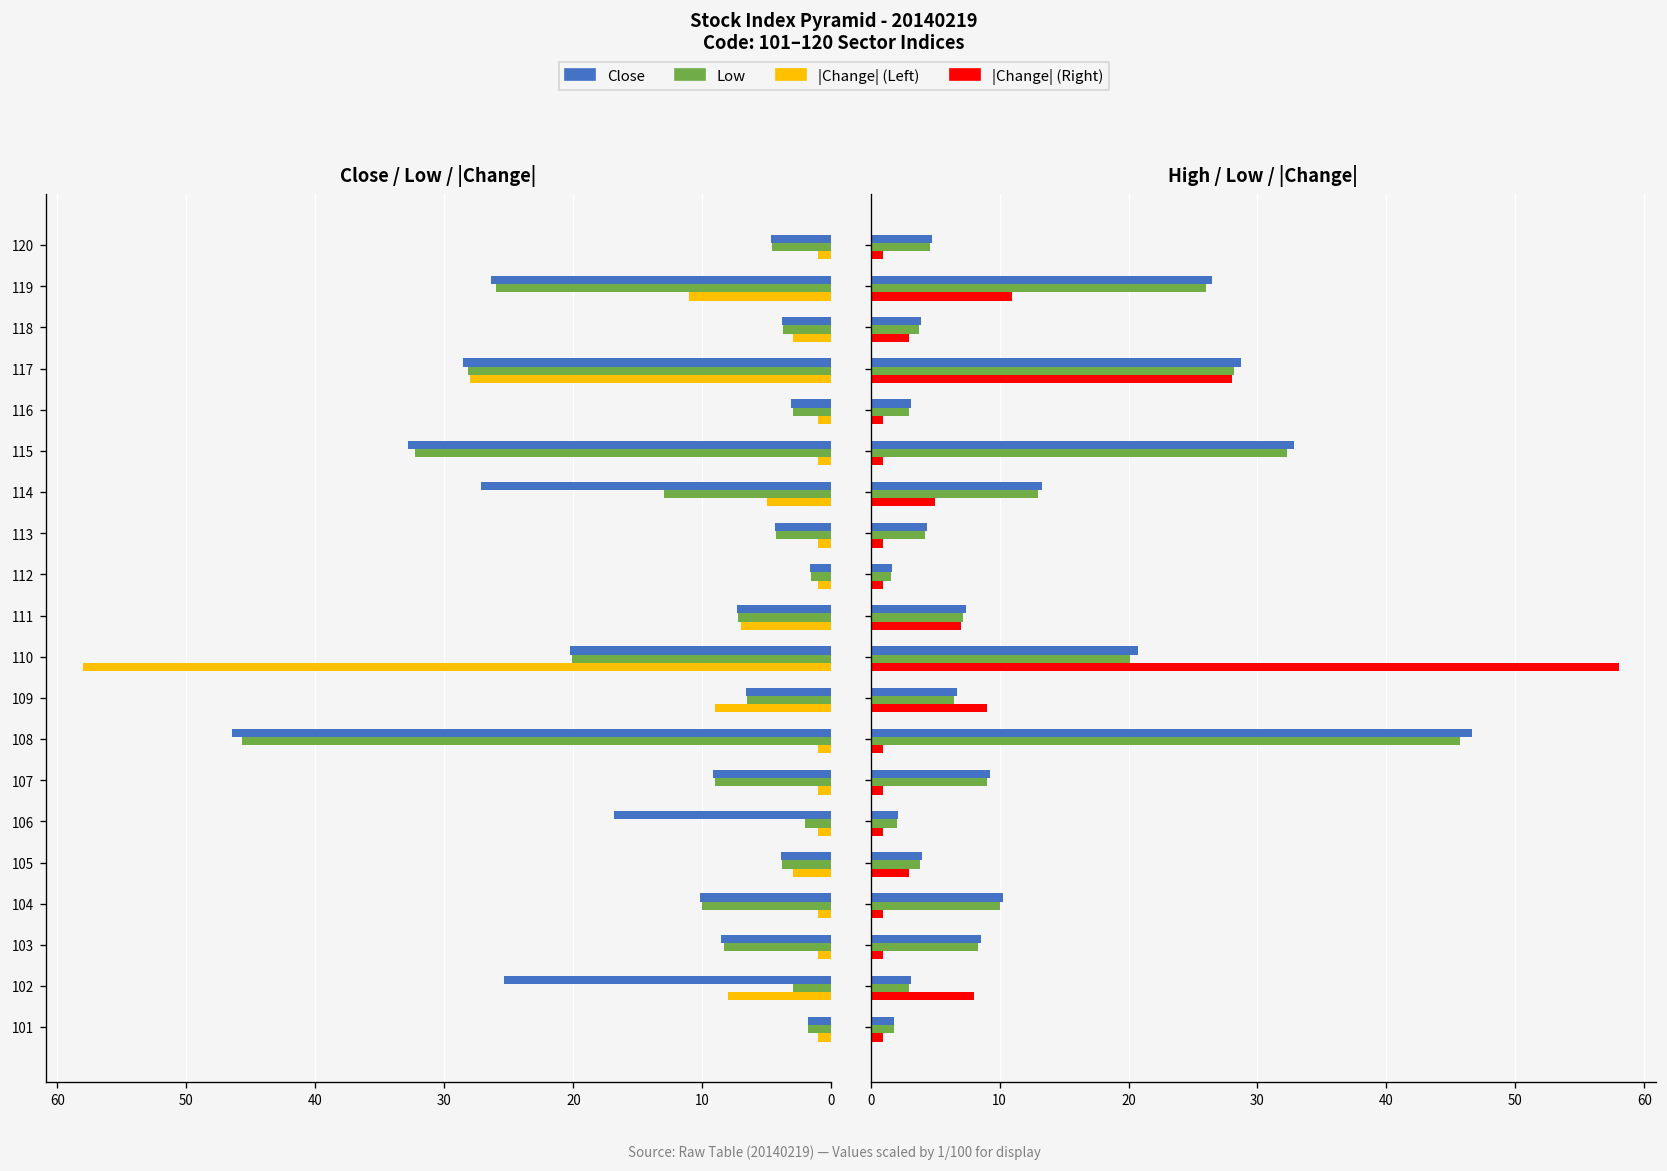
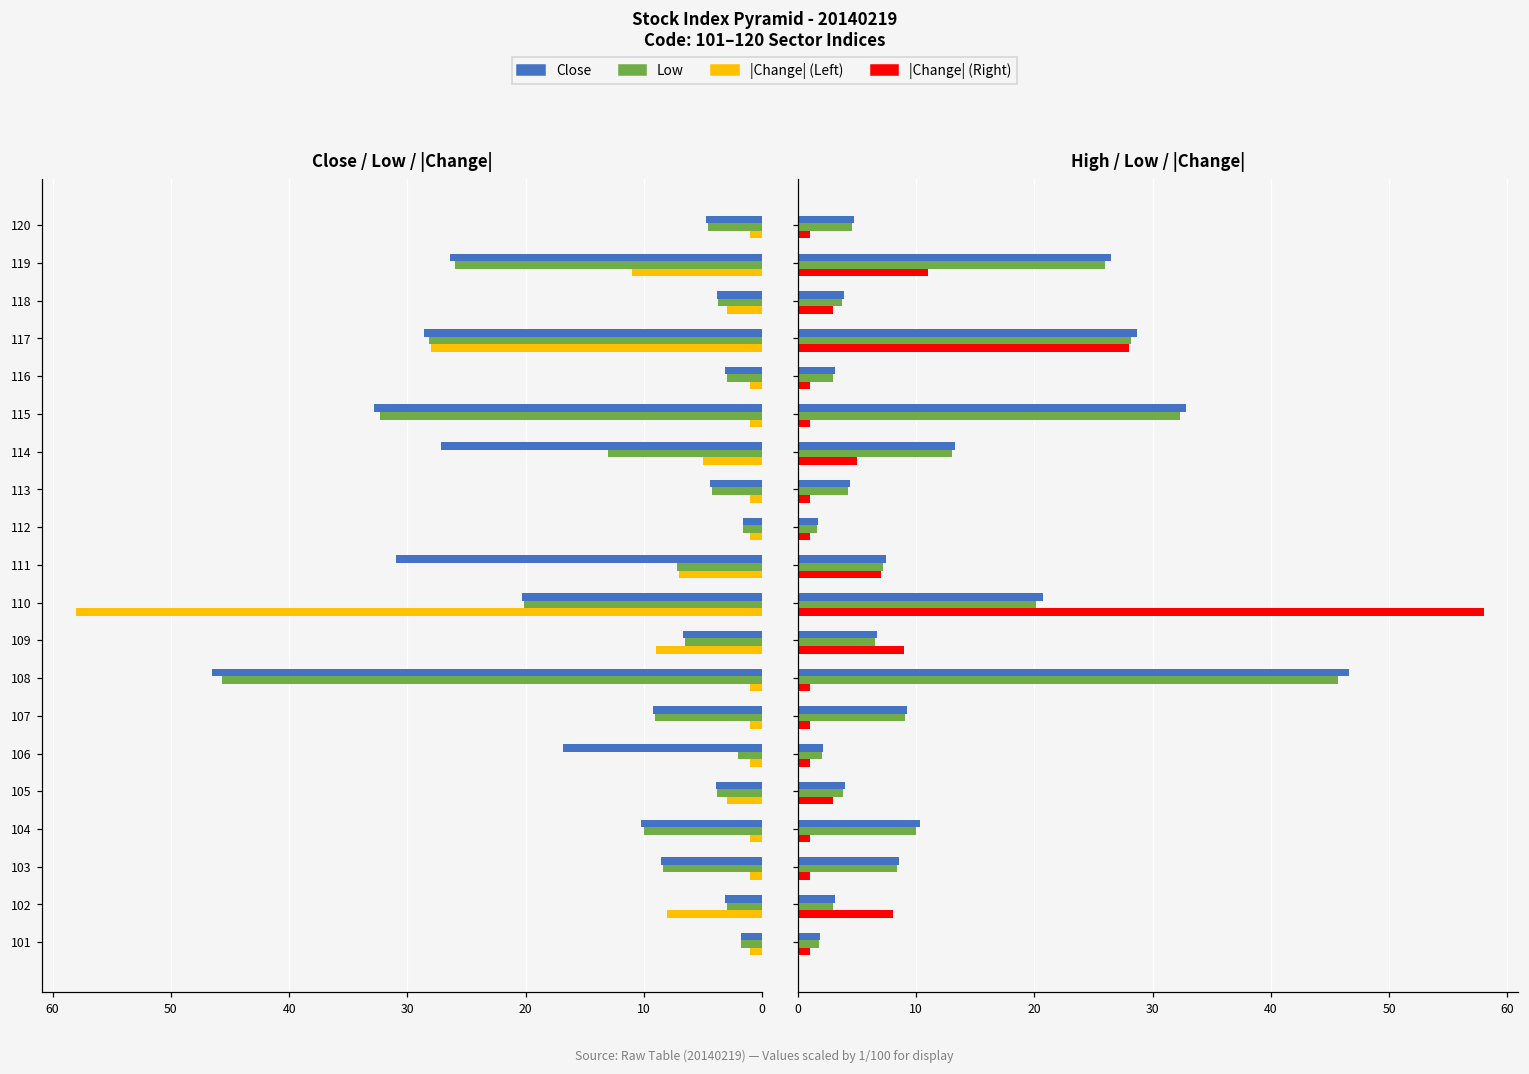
Close / Low / |Change|, Close, 111: 7.3 -> 30.9
Close / Low / |Change|, Close, 102: 25.4 -> 3.1
